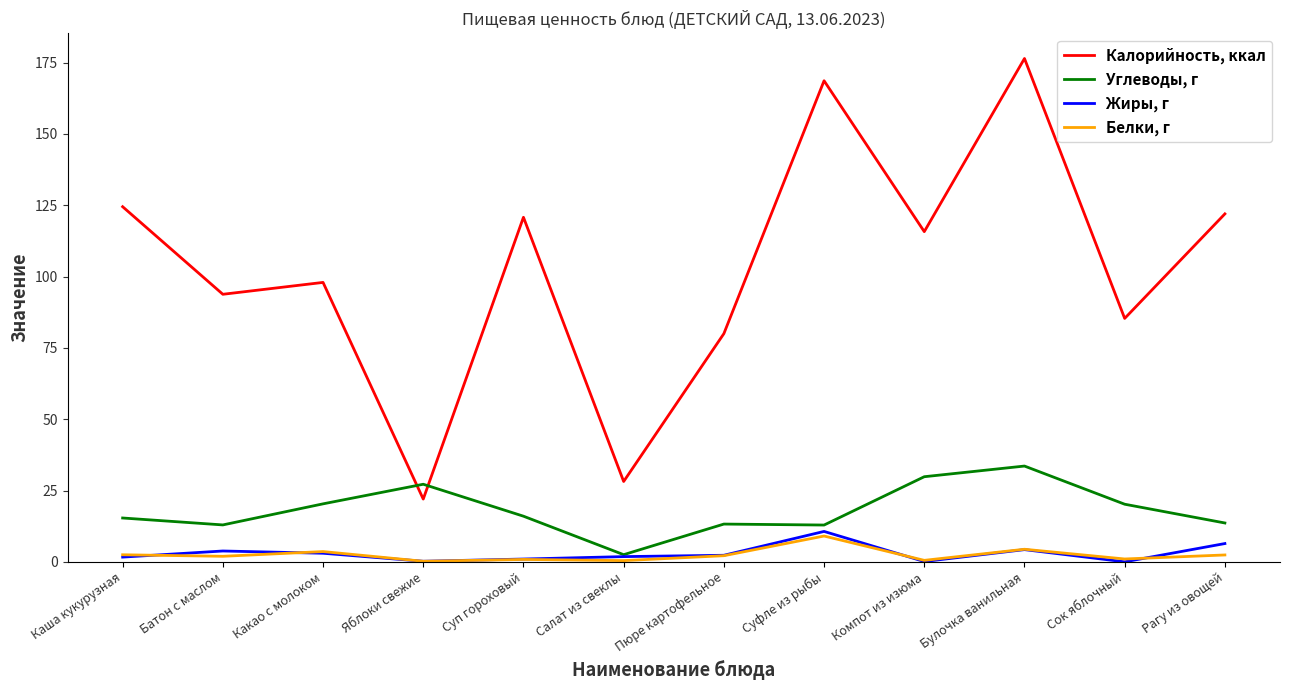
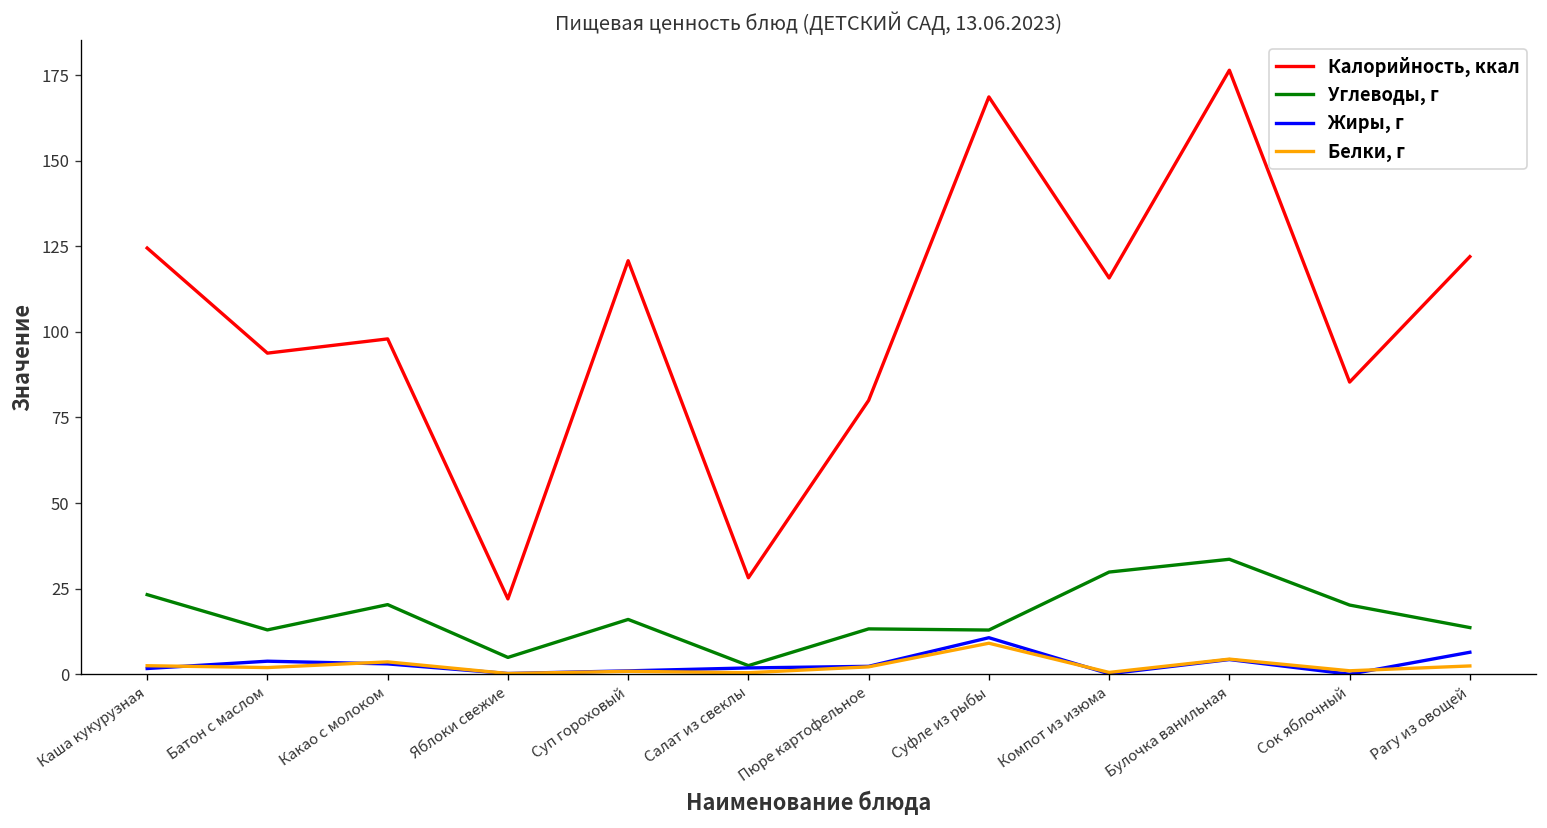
Углеводы, г, Каша кукурузная: 15 -> 23
Углеводы, г, Яблоки свежие: 27 -> 5
